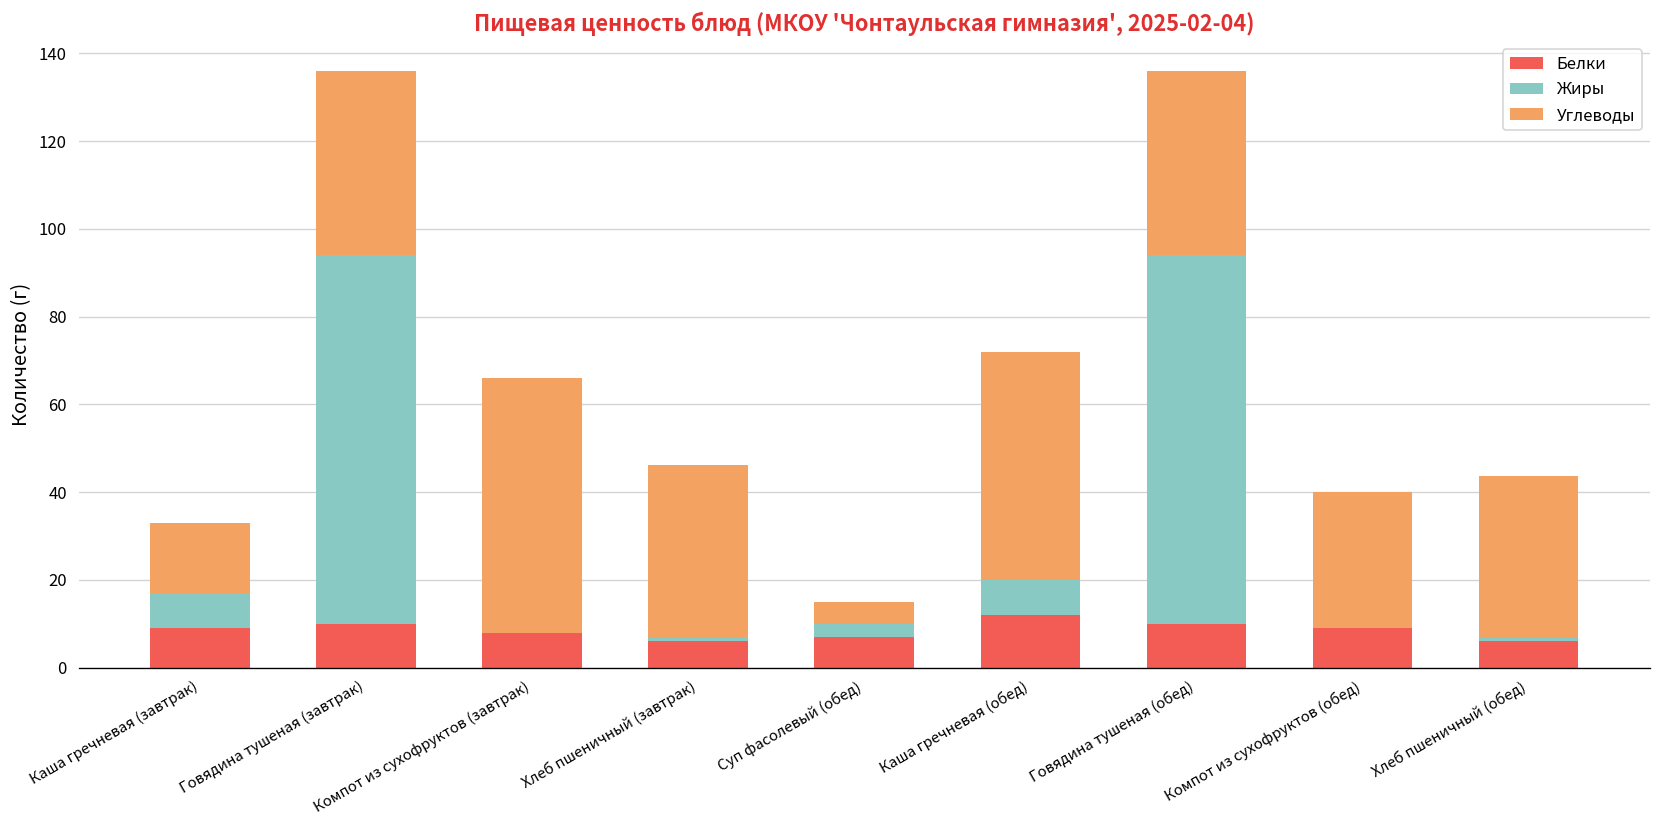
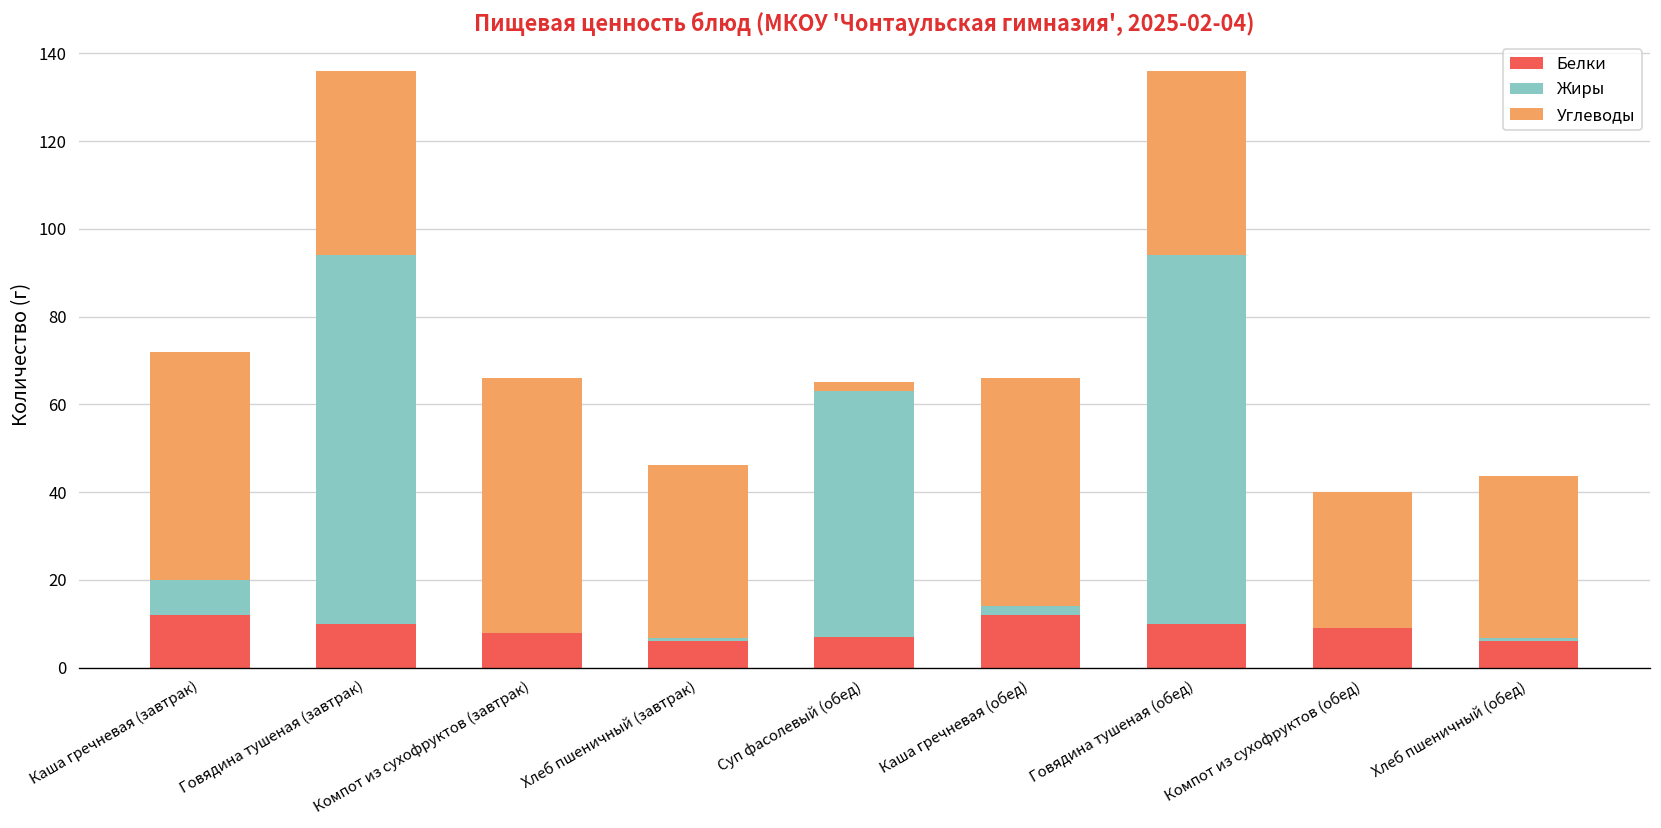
Белки, Каша гречневая (завтрак): 9 -> 12
Углеводы, Каша гречневая (завтрак): 16 -> 52
Жиры, Суп фасолевый (обед): 3 -> 56
Углеводы, Суп фасолевый (обед): 5 -> 2
Жиры, Каша гречневая (обед): 8 -> 2
